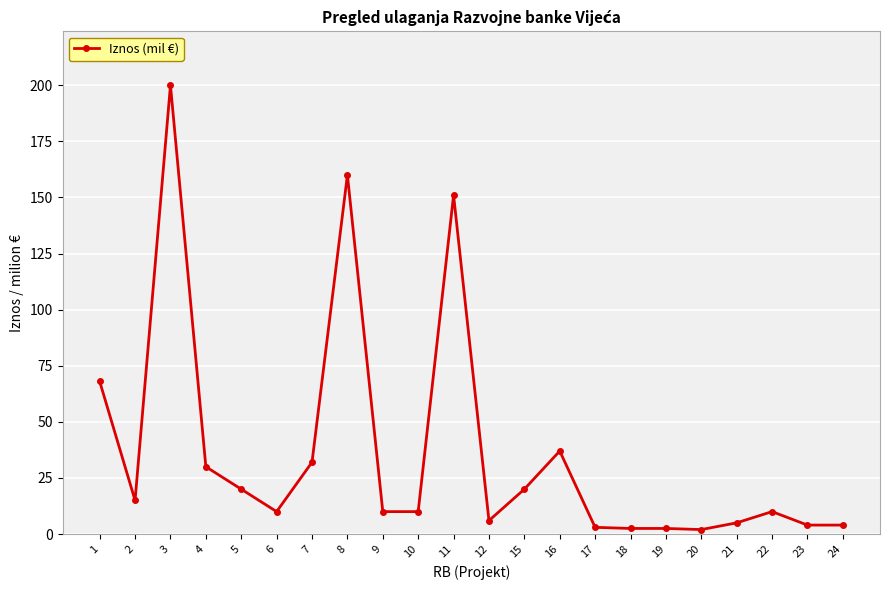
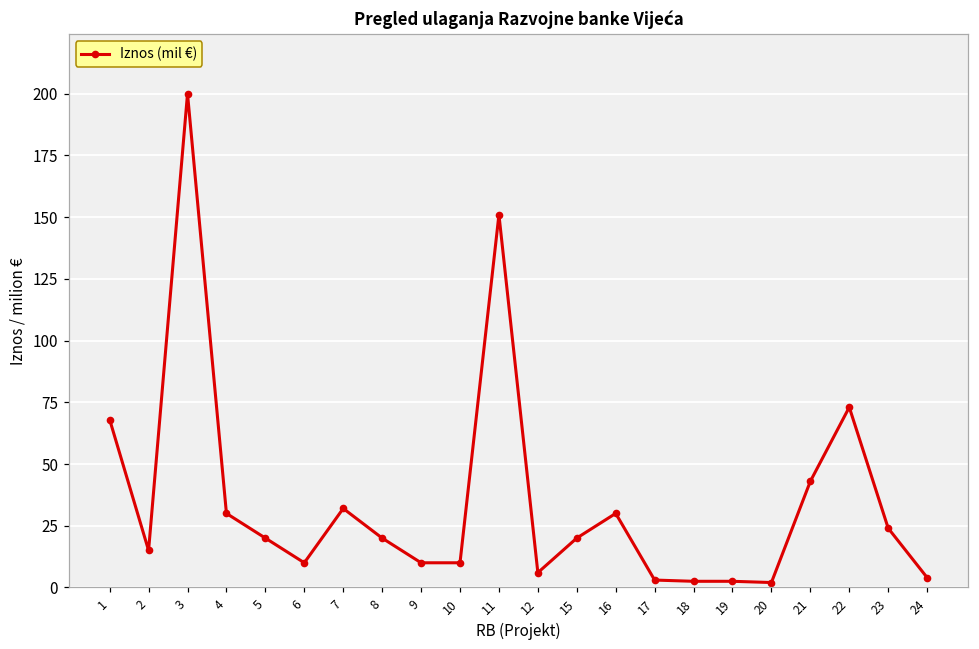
8: 160 -> 20
16: 37 -> 30
21: 5 -> 43
22: 10 -> 73
23: 4 -> 24
